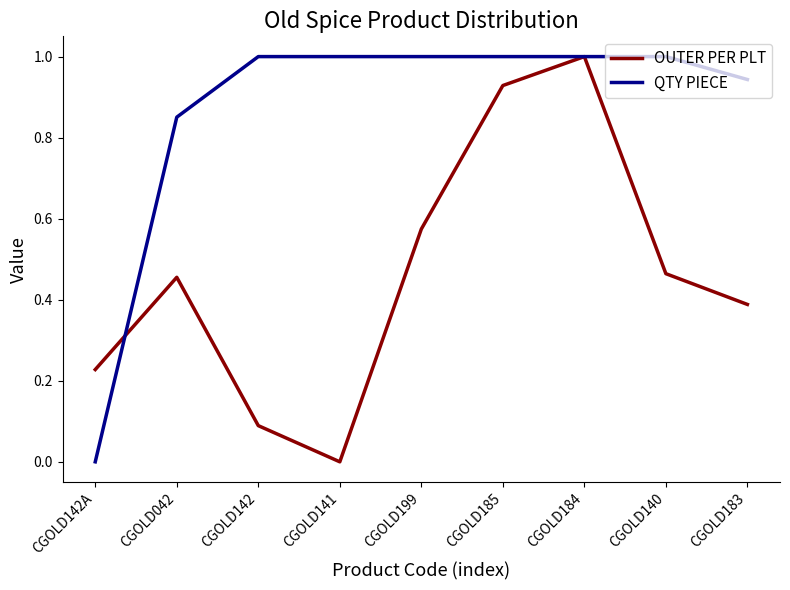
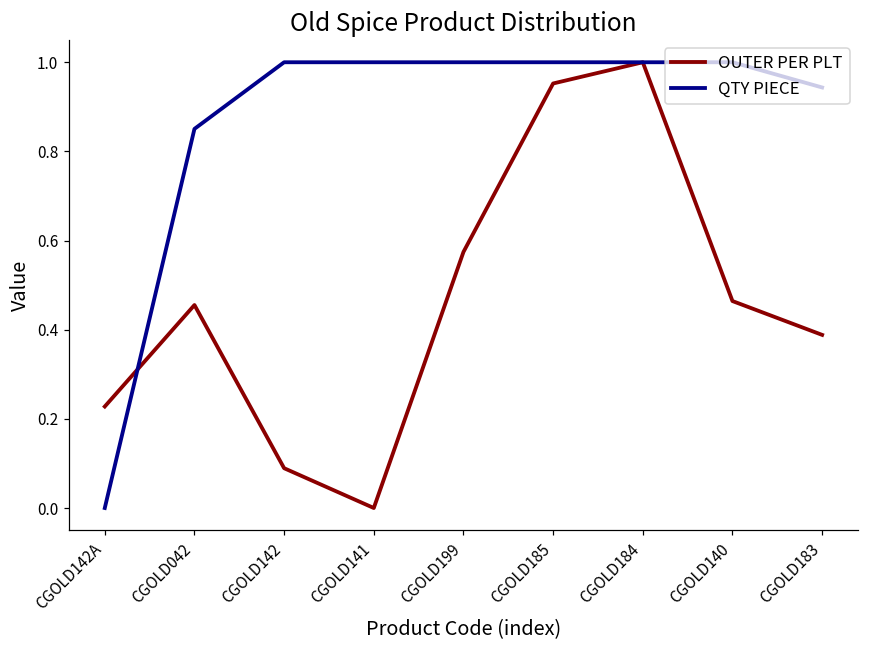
OUTER PER PLT, CGOLD185: 0.93 -> 0.95
